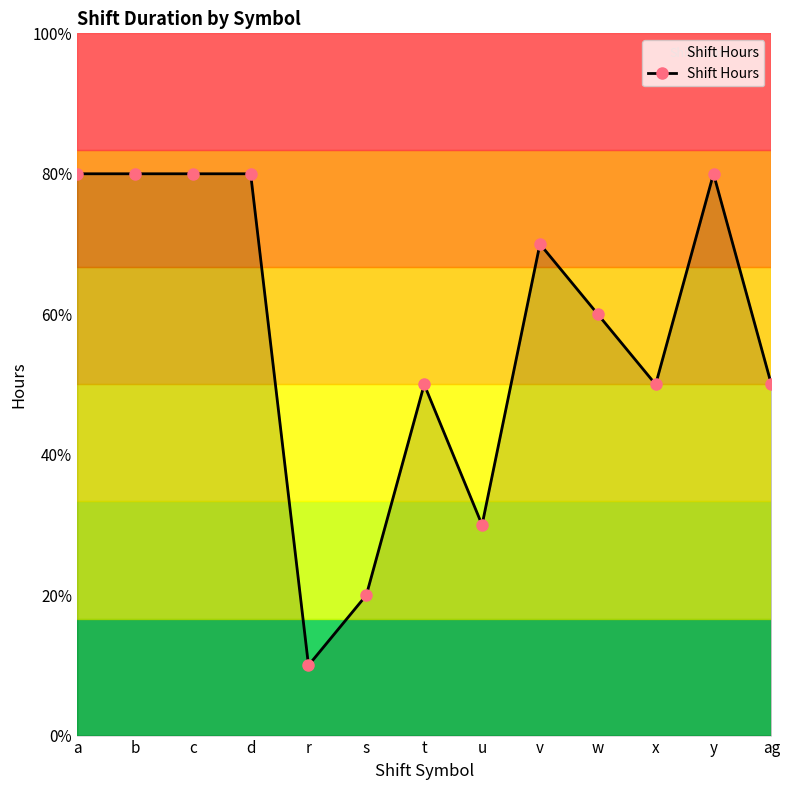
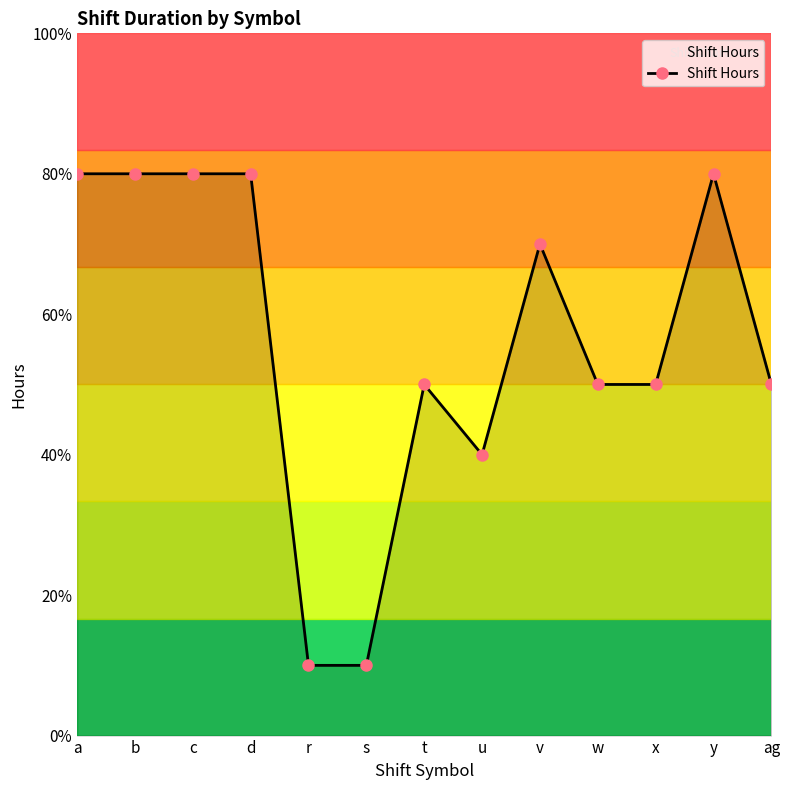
s: 20% -> 10%
u: 30% -> 40%
w: 60% -> 50%
